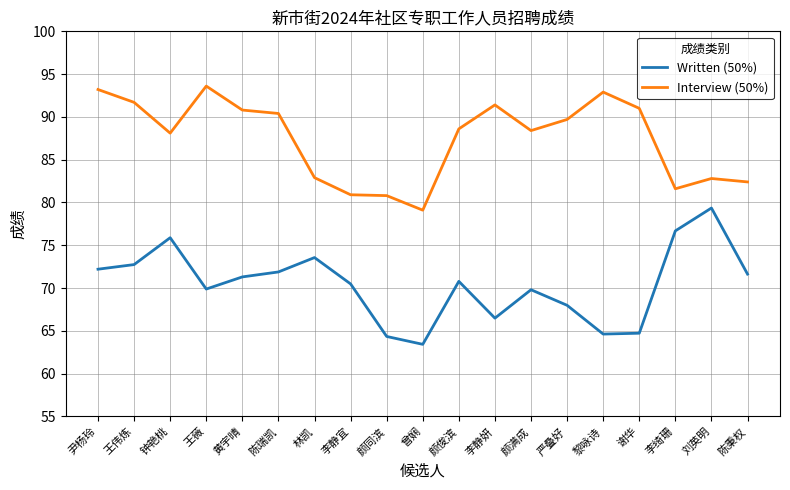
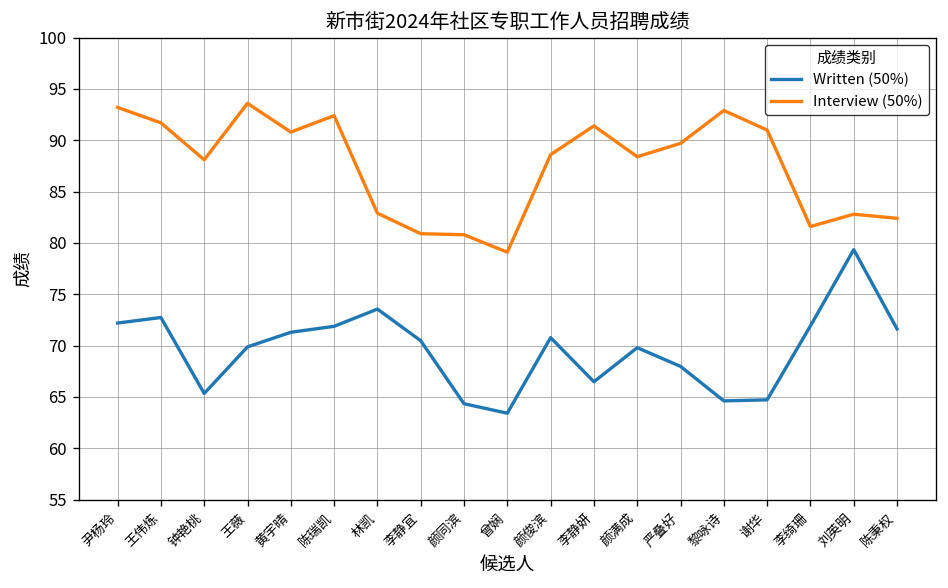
Written (50%), 钟艳桃: 76 -> 65
Interview (50%), 陈瑞凯: 90 -> 92
Written (50%), 李绮珊: 77 -> 72
